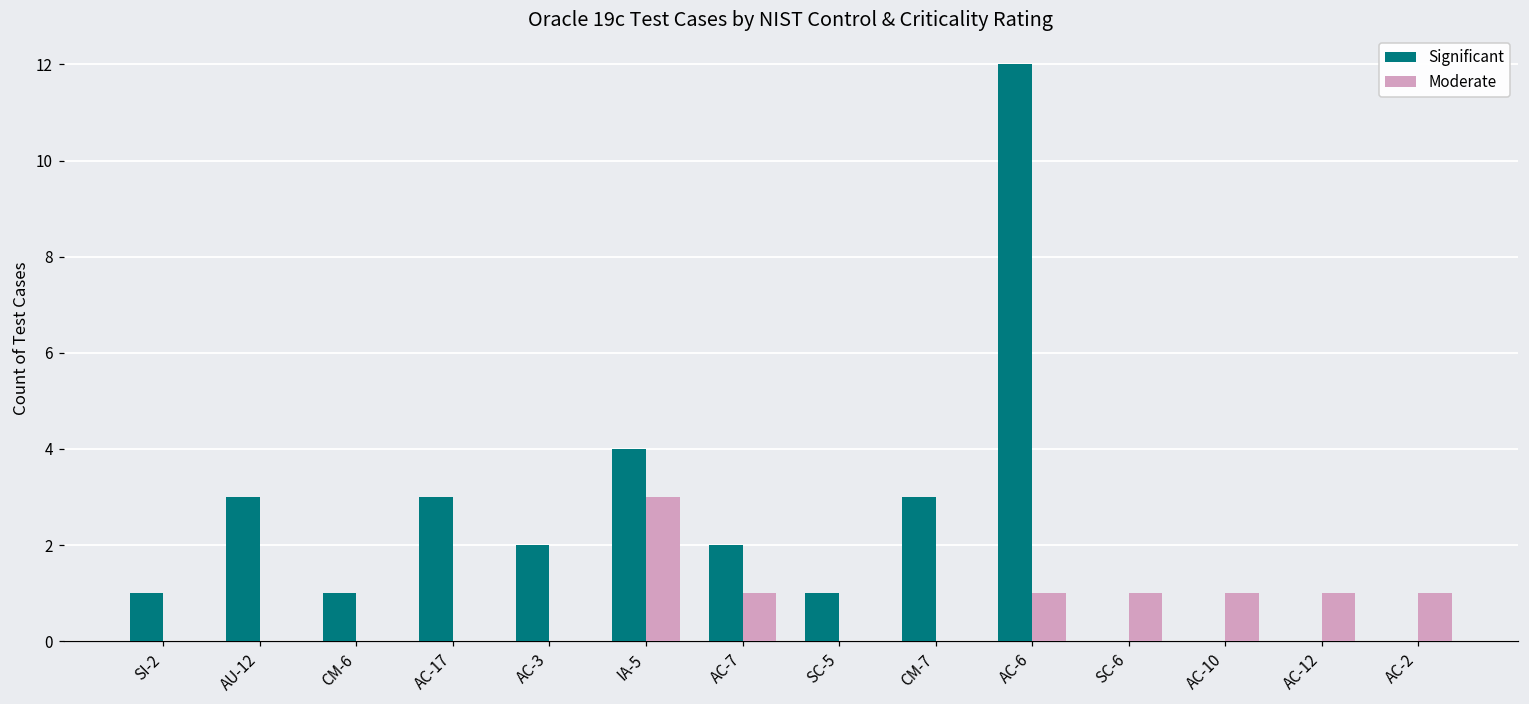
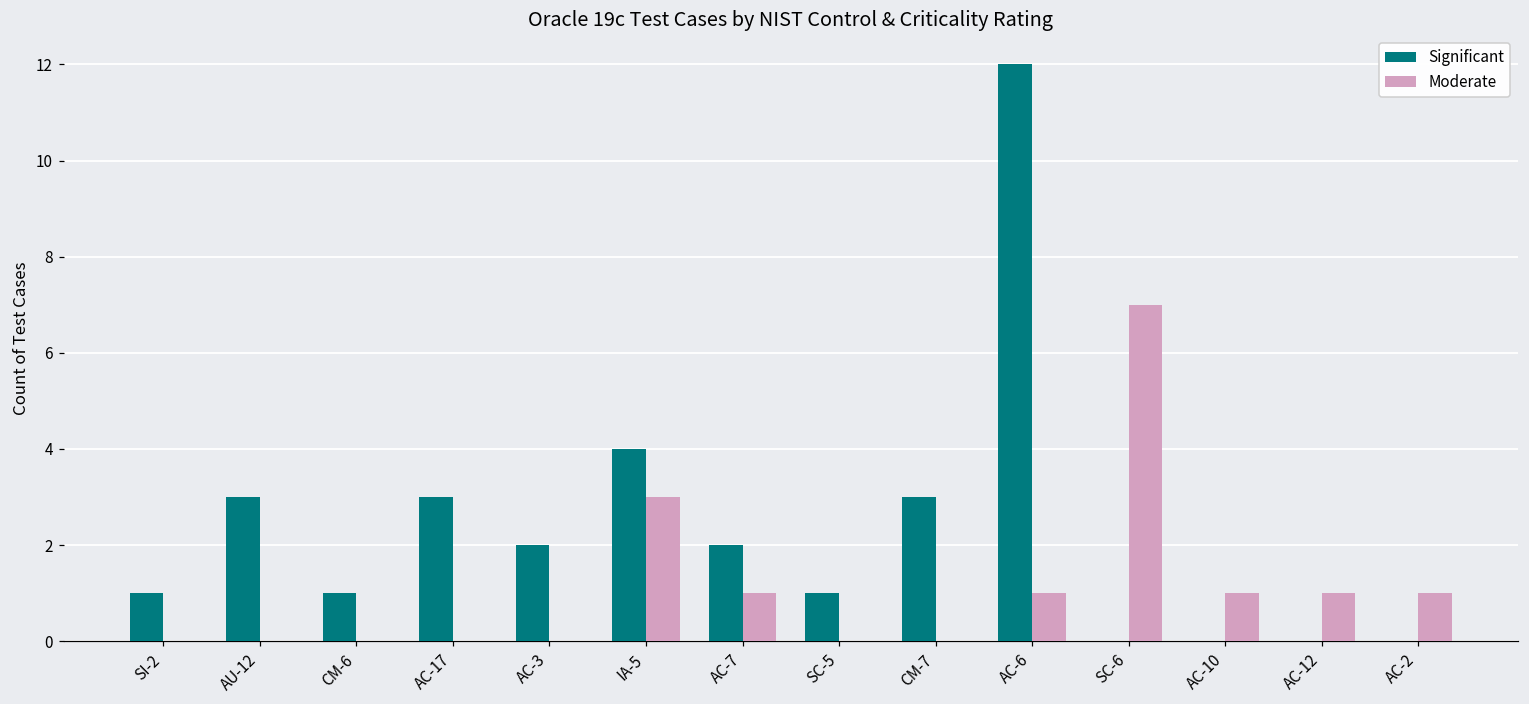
Moderate, SC-6: 1 -> 7
